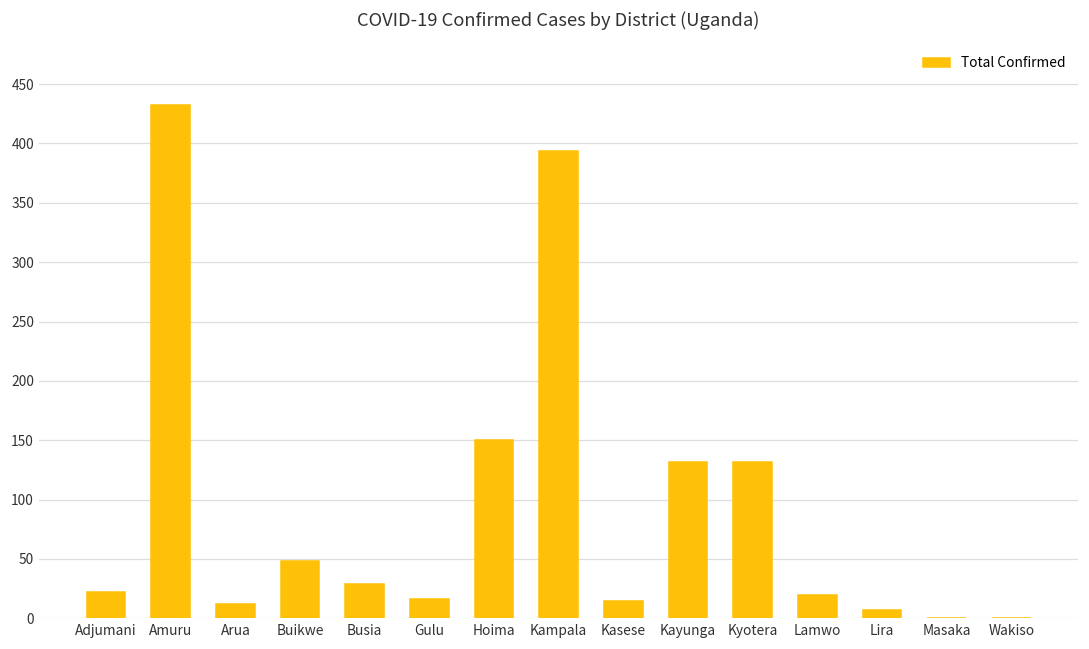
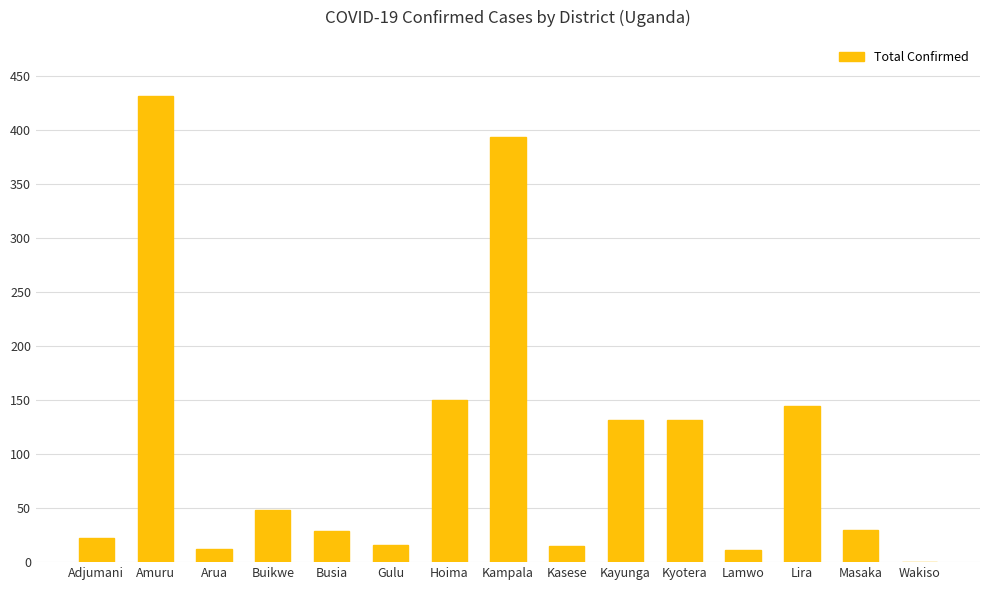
Lamwo: 20 -> 11
Lira: 7 -> 145
Masaka: 0 -> 30
